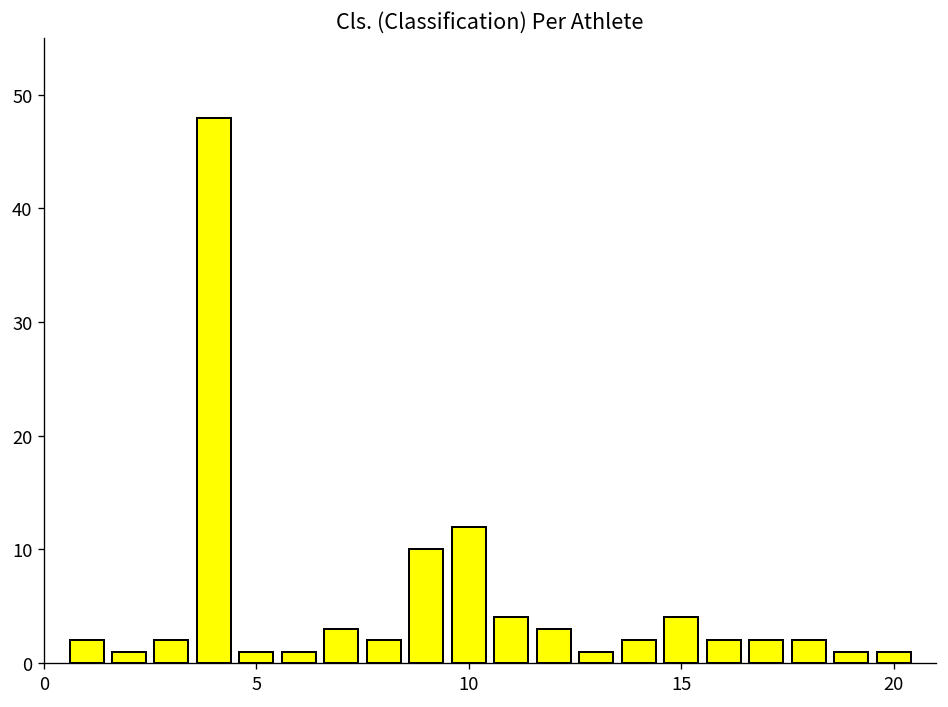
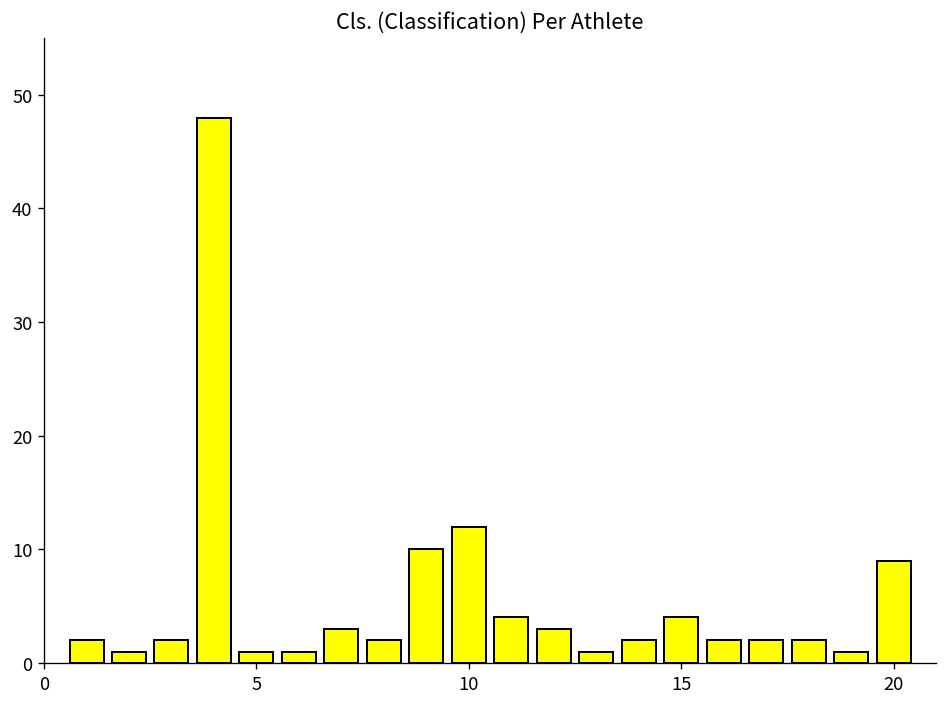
20: 1 -> 9
